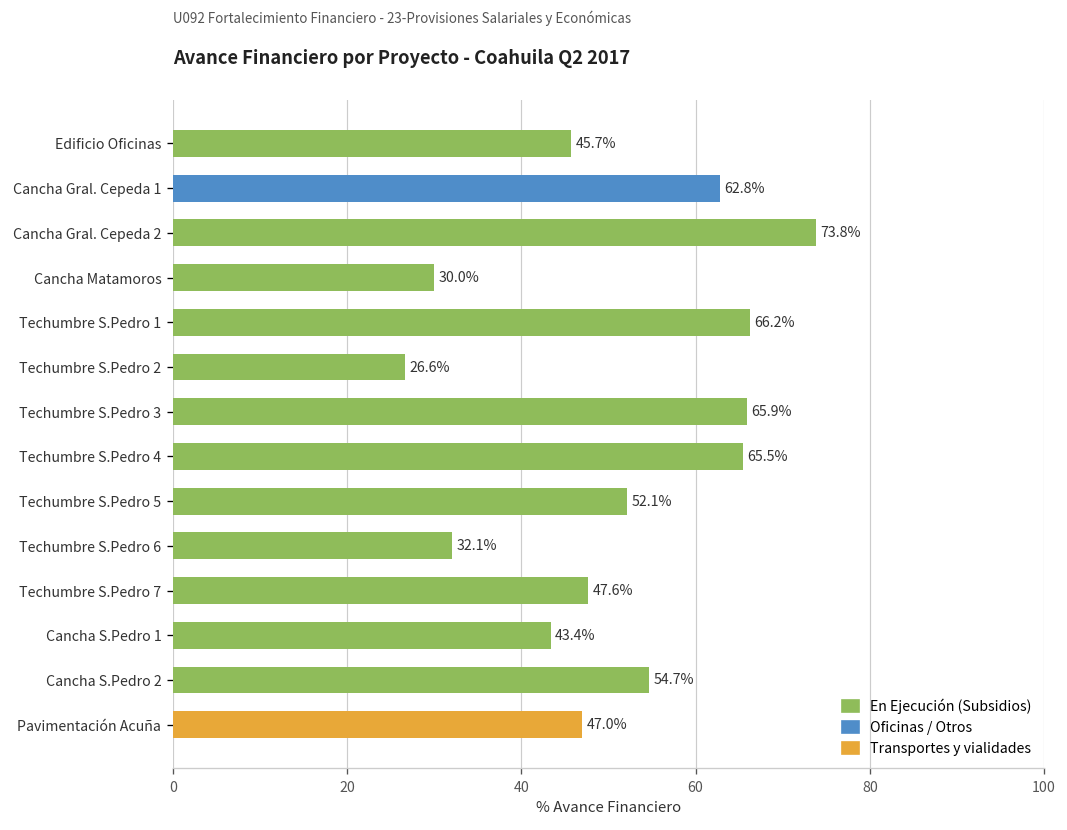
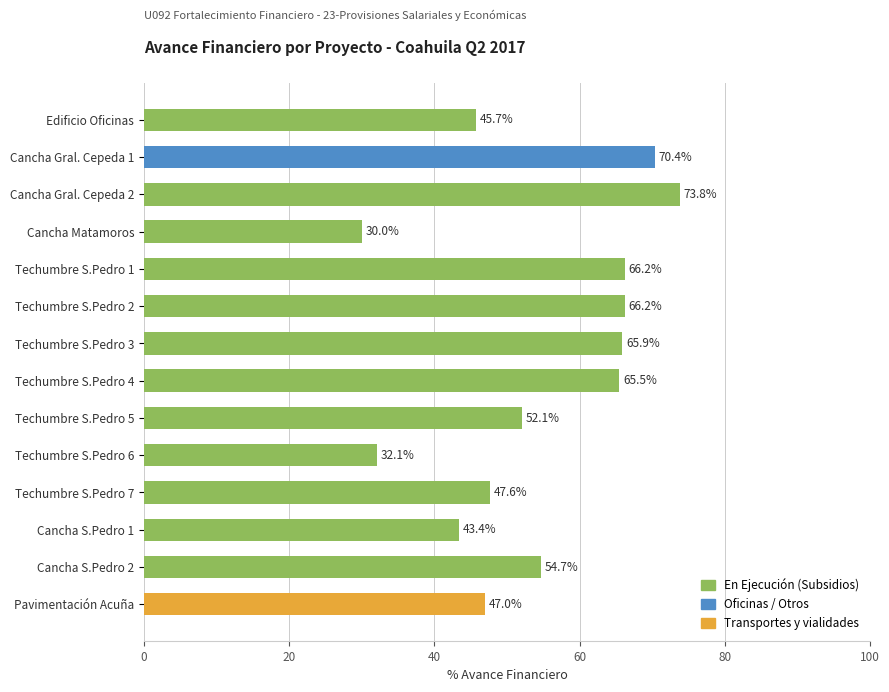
Cancha Gral. Cepeda 1: 62.8% -> 70.4%
Techumbre S.Pedro 2: 26.6% -> 66.2%
